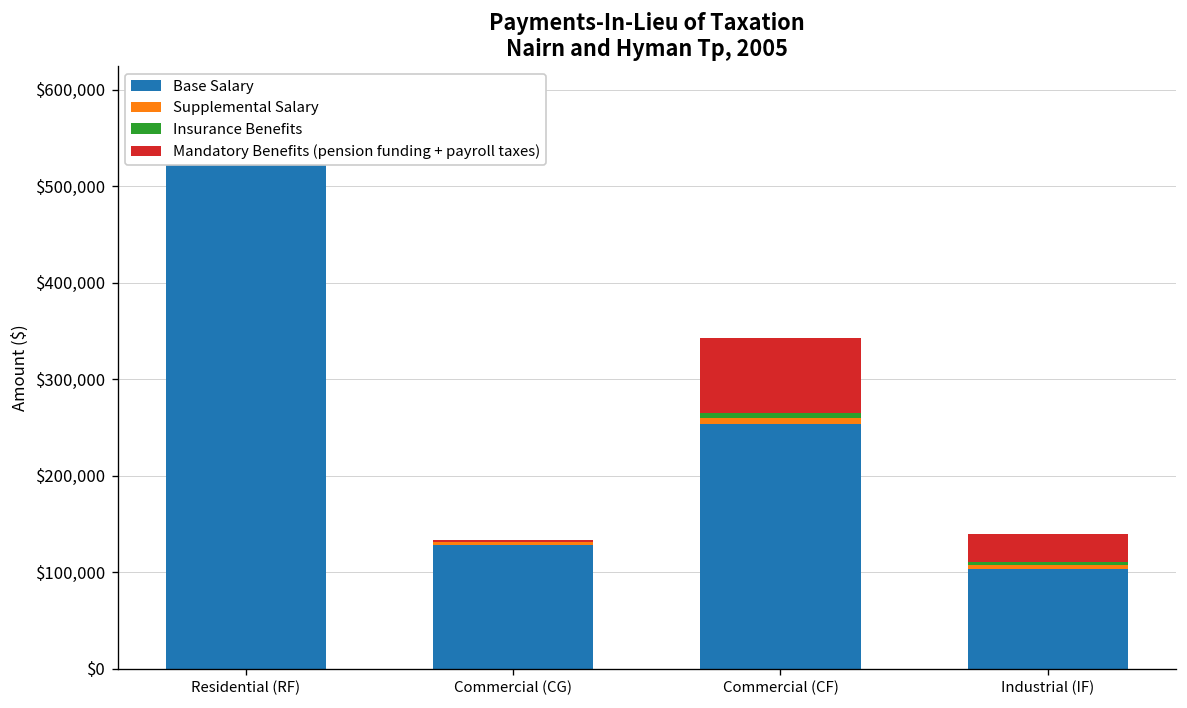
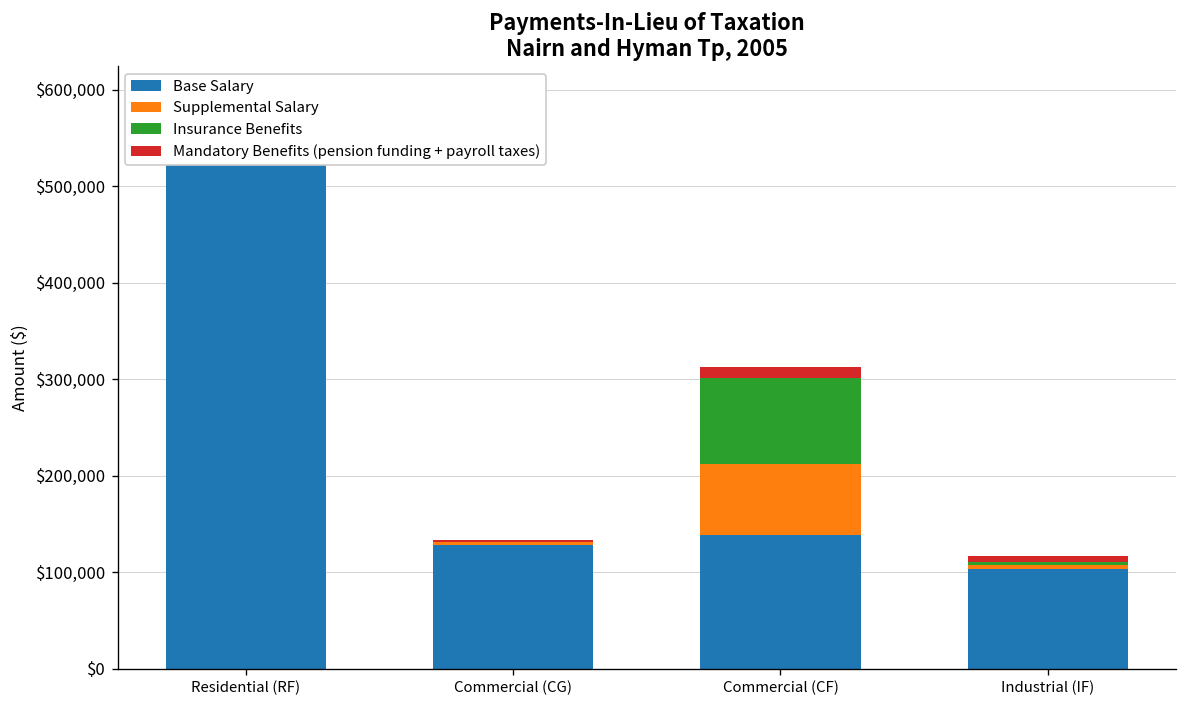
Base Salary, Commercial (CF): $250,000 -> $140,000
Supplemental Salary, Commercial (CF): $10,000 -> $70,000
Insurance Benefits, Commercial (CF): $10,000 -> $90,000
Mandatory Benefits (pension funding + payroll taxes), Commercial (CF): $80,000 -> $10,000
Mandatory Benefits (pension funding + payroll taxes), Industrial (IF): $30,000 -> $10,000
